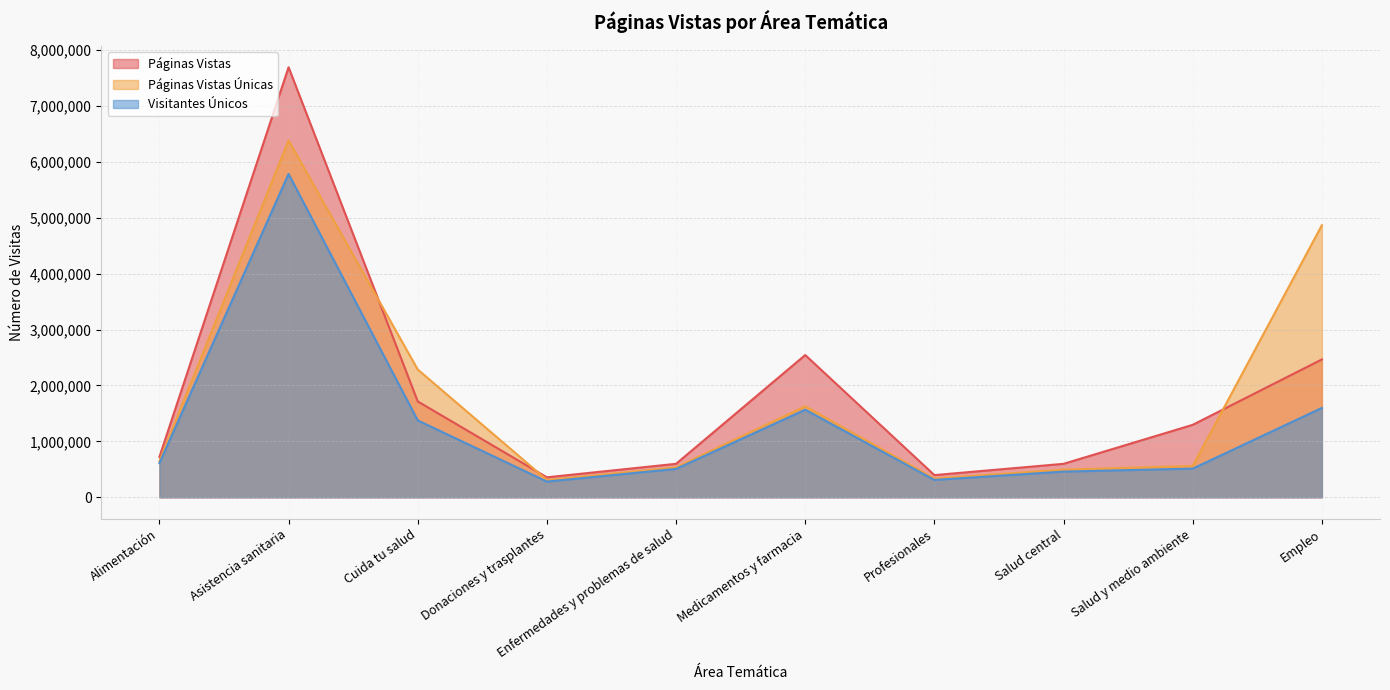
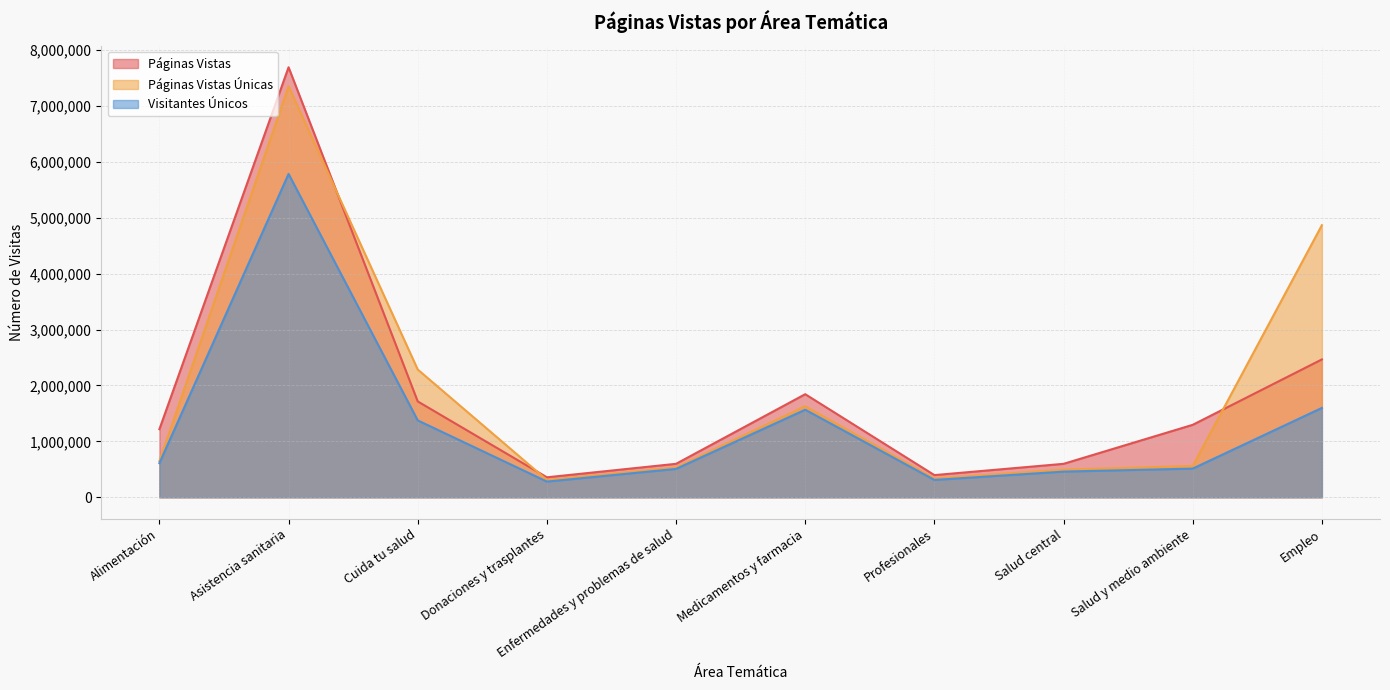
Páginas Vistas, Alimentación: 700,000 -> 1,200,000
Páginas Vistas Únicas, Asistencia sanitaria: 6,400,000 -> 7,400,000
Páginas Vistas, Medicamentos y farmacia: 2,500,000 -> 1,800,000
